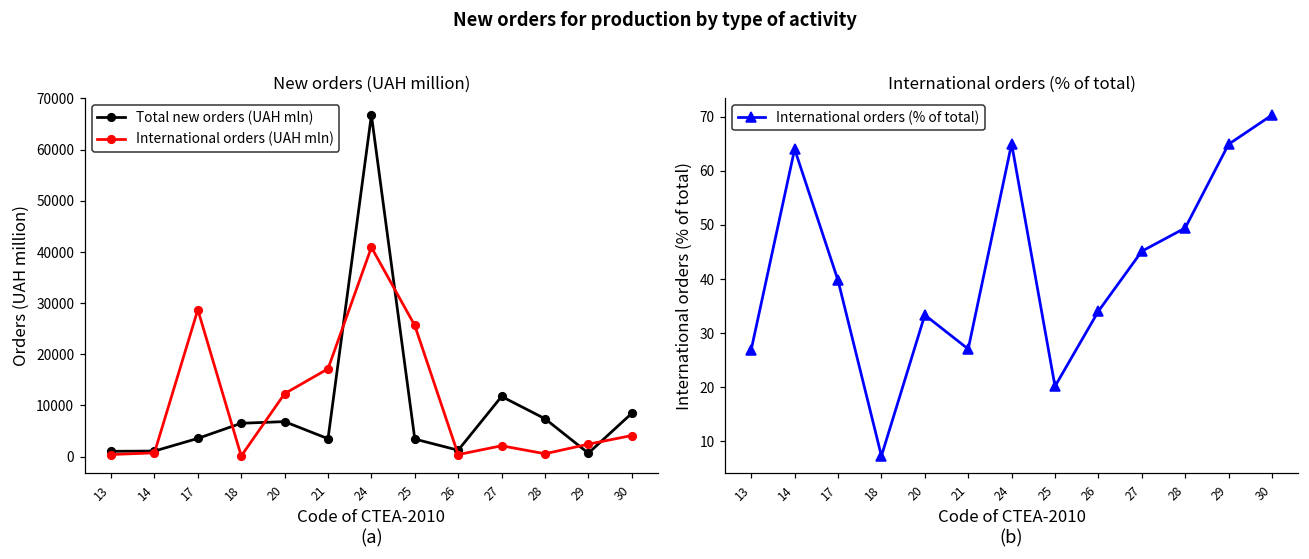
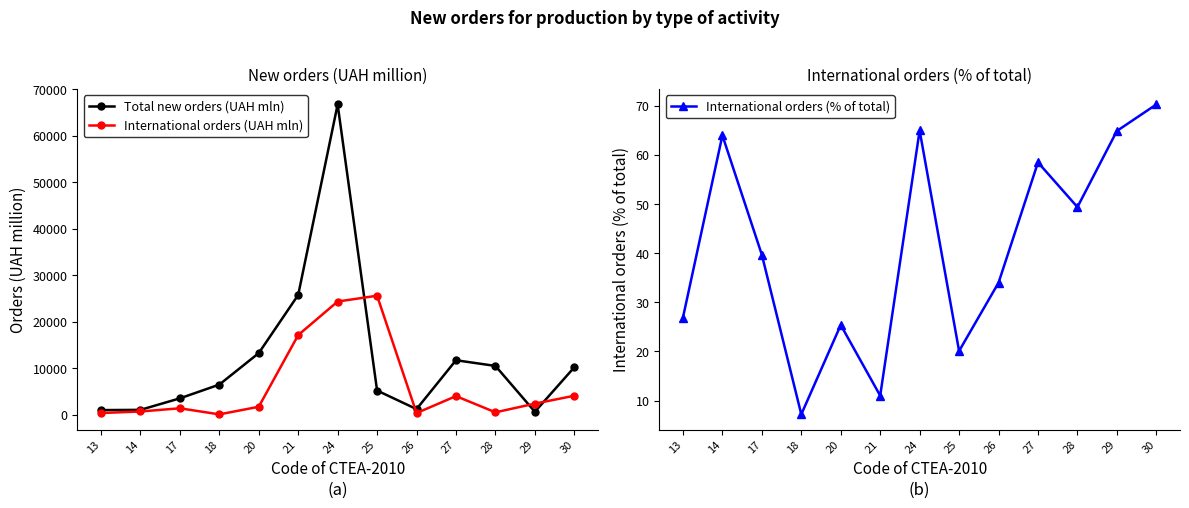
New orders (UAH million), International orders (UAH mln), 17: 29000 -> 1000
New orders (UAH million), Total new orders (UAH mln), 20: 7000 -> 13000
New orders (UAH million), International orders (UAH mln), 20: 12000 -> 2000
New orders (UAH million), Total new orders (UAH mln), 21: 3000 -> 26000
New orders (UAH million), International orders (UAH mln), 24: 41000 -> 24000
New orders (UAH million), Total new orders (UAH mln), 25: 3000 -> 5000
New orders (UAH million), International orders (UAH mln), 27: 2000 -> 4000
New orders (UAH million), Total new orders (UAH mln), 28: 7000 -> 11000
New orders (UAH million), Total new orders (UAH mln), 30: 8000 -> 10000
International orders (% of total), 20: 33 -> 25
International orders (% of total), 21: 27 -> 11
International orders (% of total), 27: 45 -> 59
